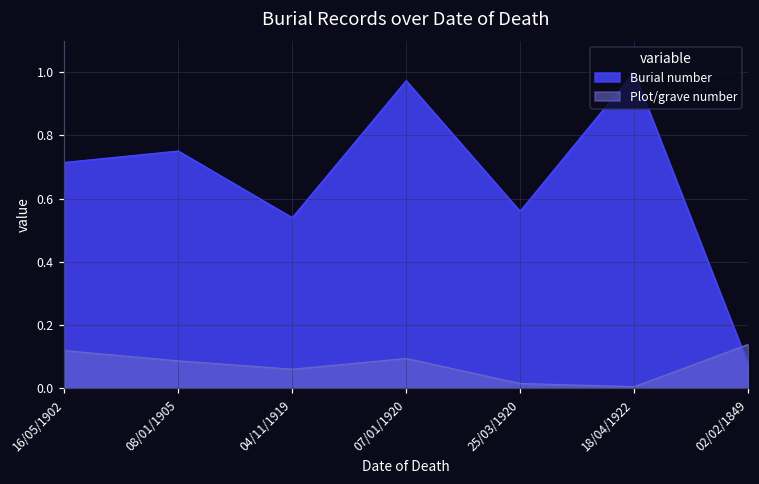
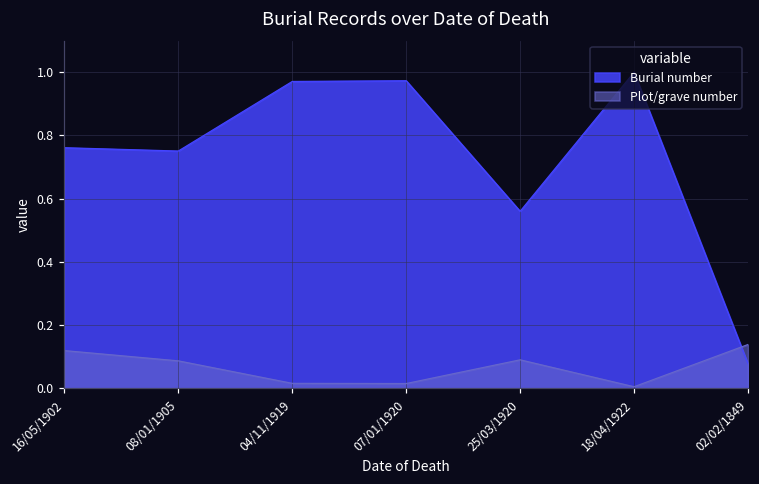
Burial number, 16/05/1902: 0.71 -> 0.76
Burial number, 04/11/1919: 0.54 -> 0.97
Plot/grave number, 04/11/1919: 0.06 -> 0.02
Plot/grave number, 07/01/1920: 0.09 -> 0.02
Plot/grave number, 25/03/1920: 0.02 -> 0.09
